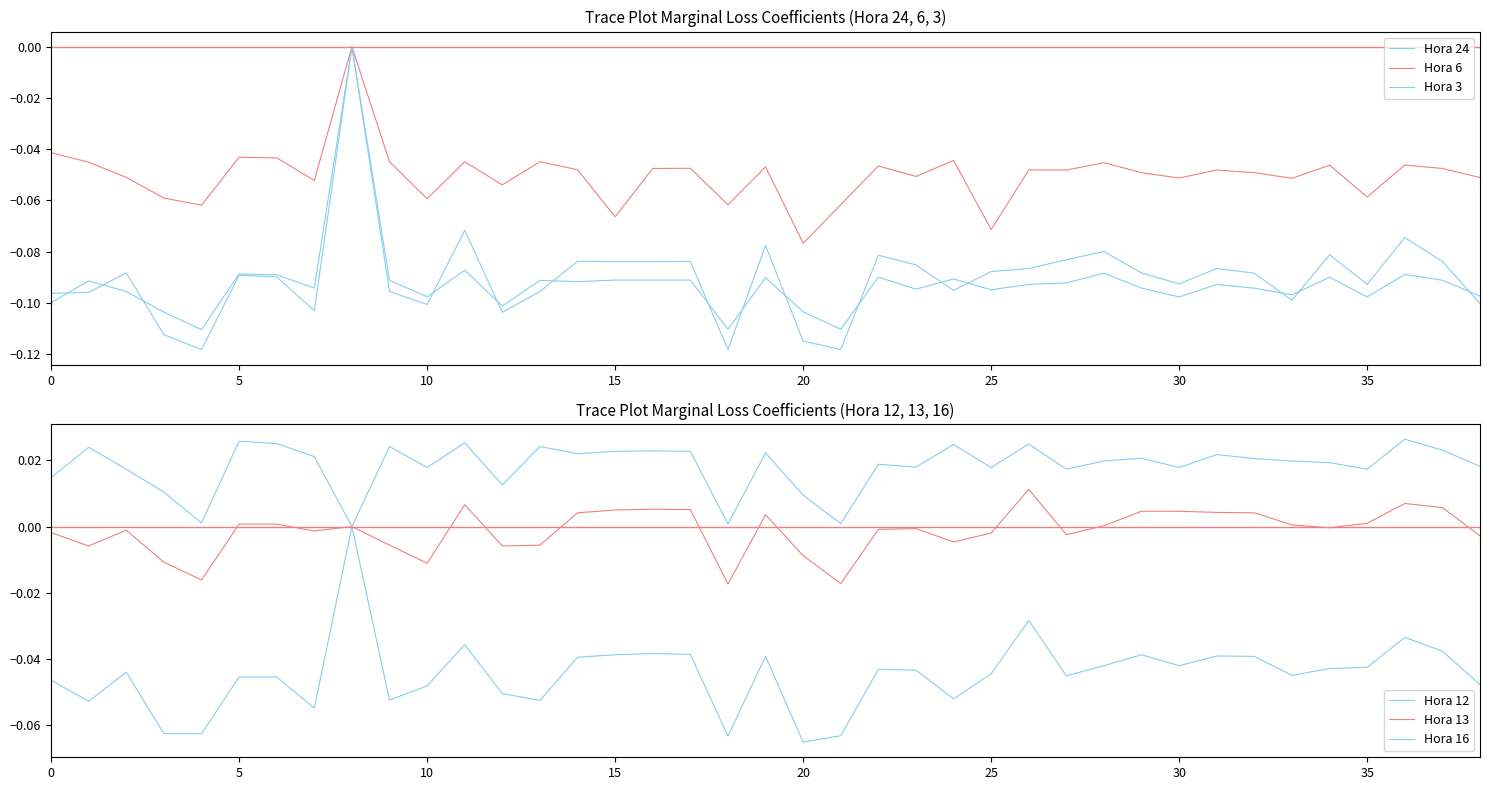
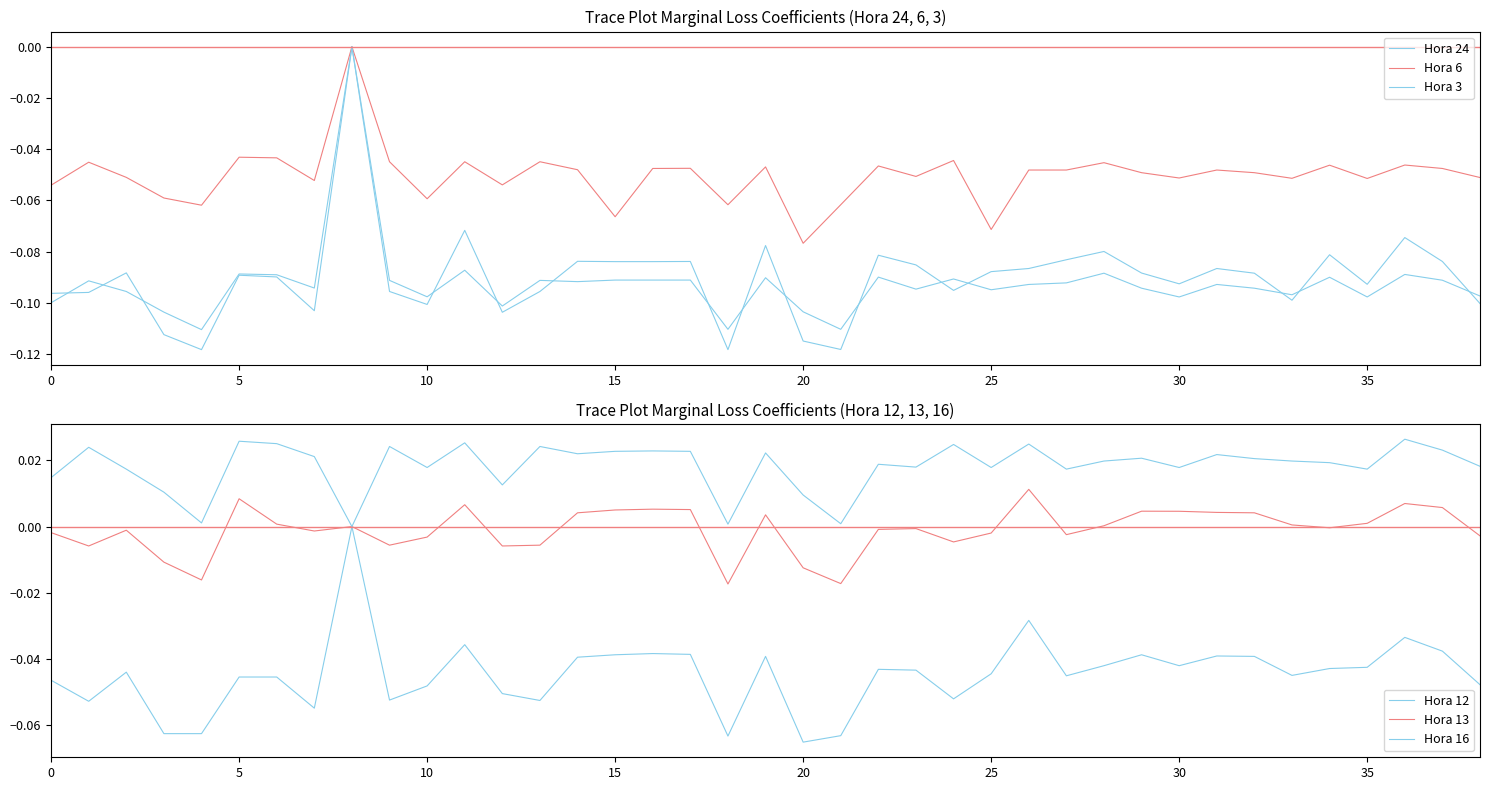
Trace Plot Marginal Loss Coefficients (Hora 24, 6, 3), Hora 6, 0: -0.041 -> -0.054
Trace Plot Marginal Loss Coefficients (Hora 24, 6, 3), Hora 6, 35: -0.059 -> -0.051
Trace Plot Marginal Loss Coefficients (Hora 12, 13, 16), Hora 13, 5: 0.001 -> 0.008
Trace Plot Marginal Loss Coefficients (Hora 12, 13, 16), Hora 13, 10: -0.011 -> -0.003
Trace Plot Marginal Loss Coefficients (Hora 12, 13, 16), Hora 13, 20: -0.009 -> -0.012
